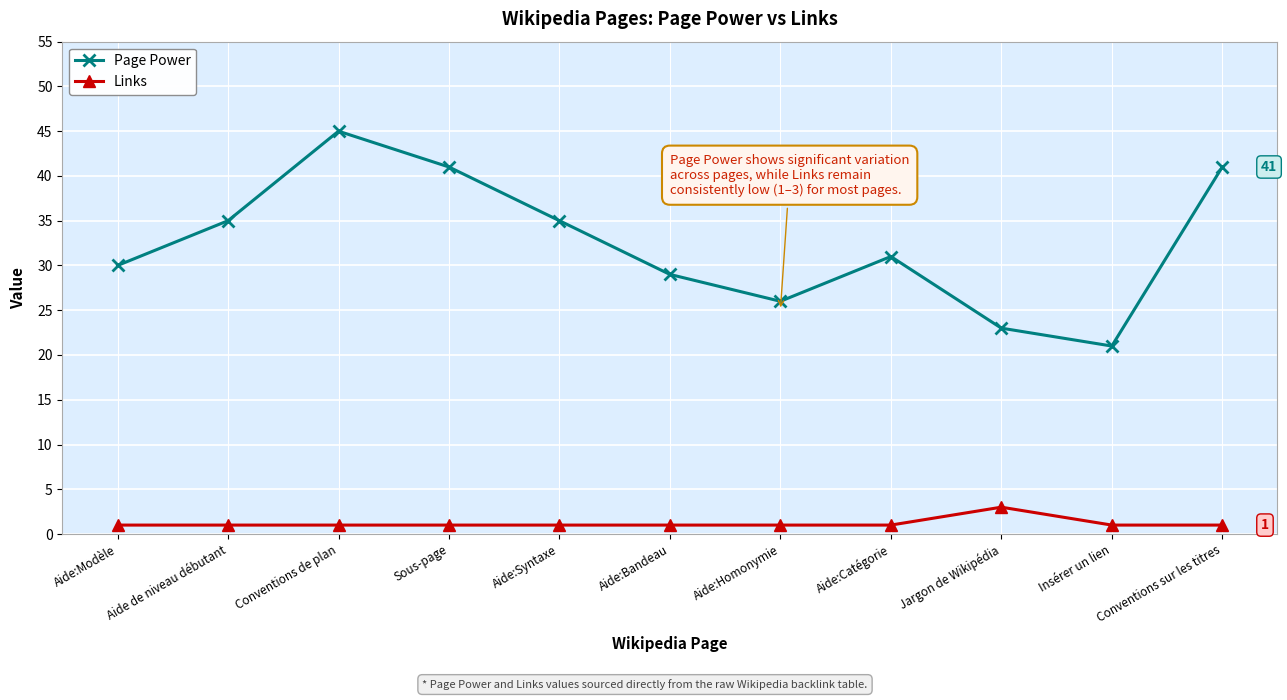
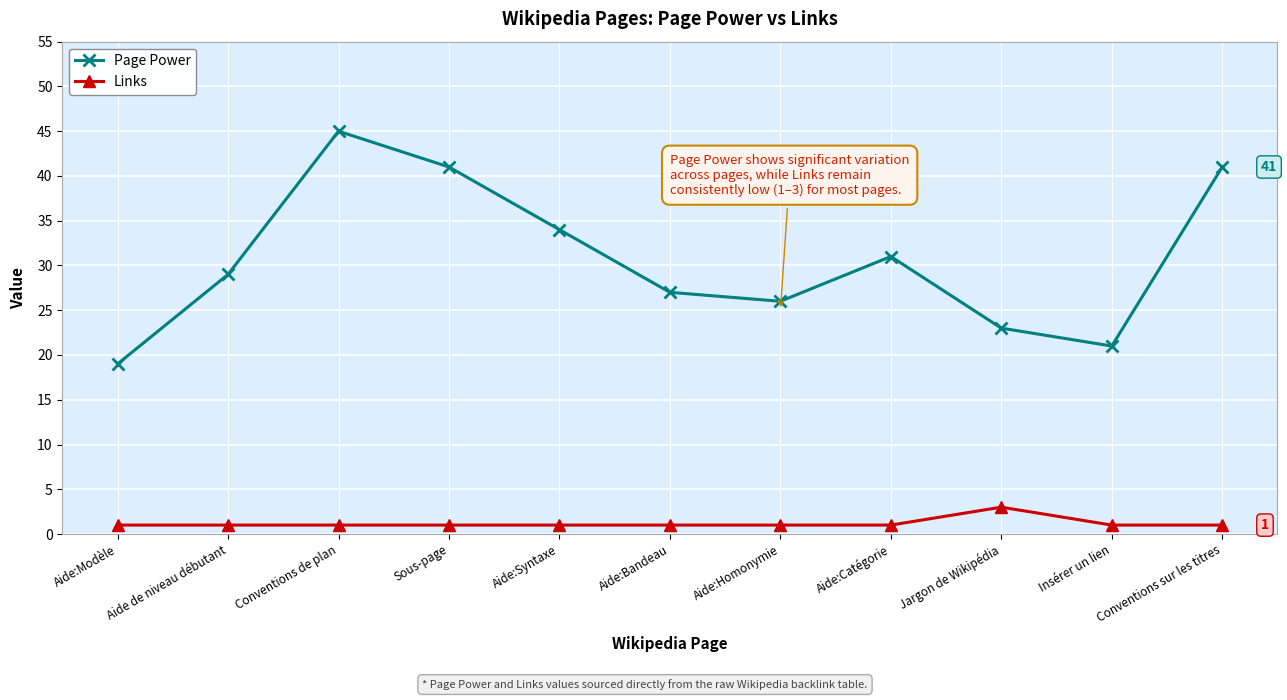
Page Power, Aide:Modèle: 30 -> 19
Page Power, Aide de niveau débutant: 35 -> 29
Page Power, Aide:Syntaxe: 35 -> 34
Page Power, Aide:Bandeau: 29 -> 27
